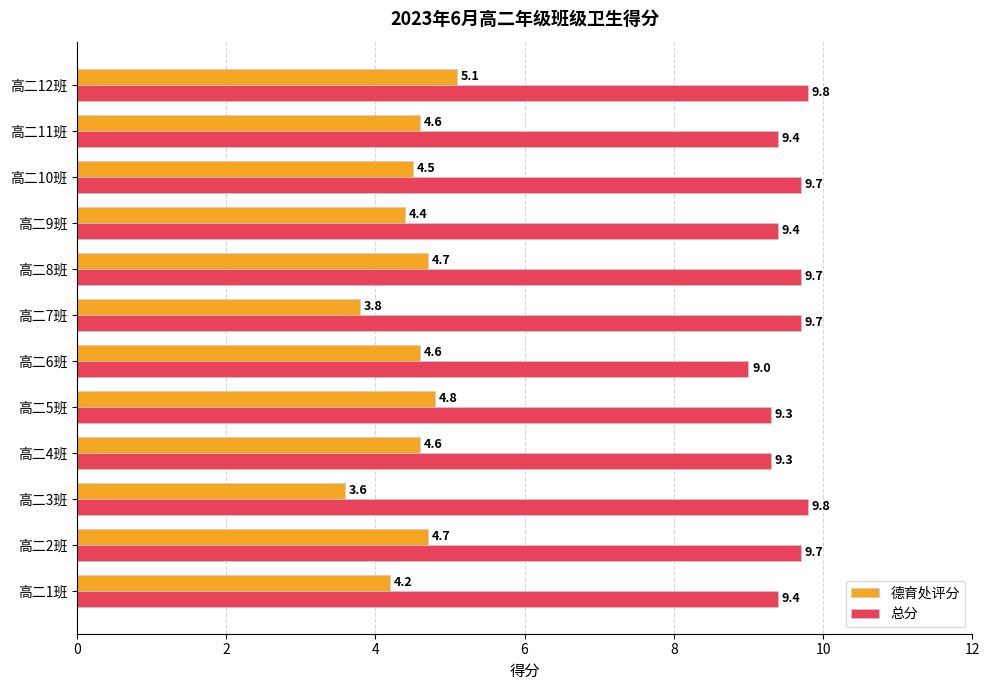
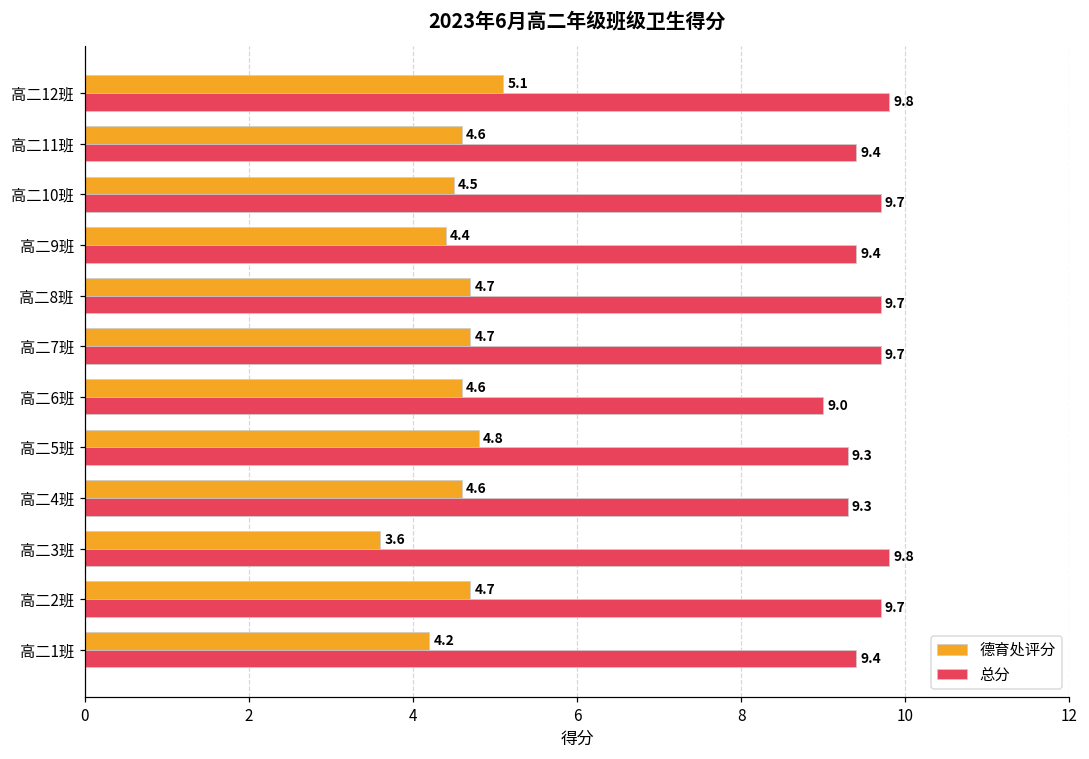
德育处评分, 高二7班: 3.8 -> 4.7
